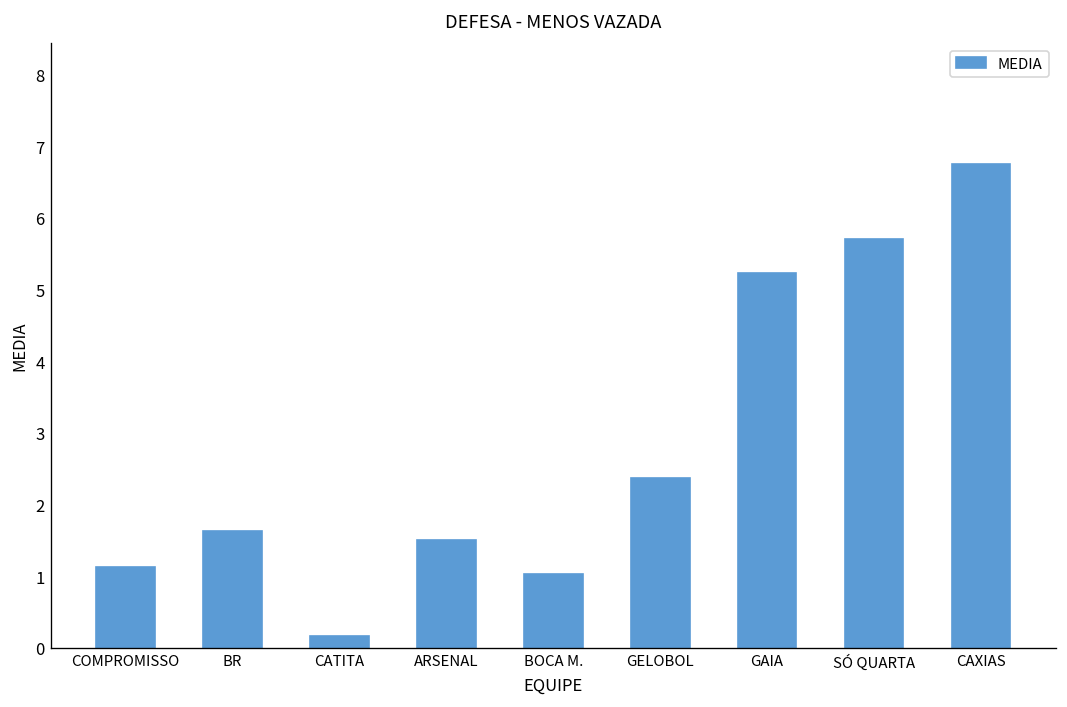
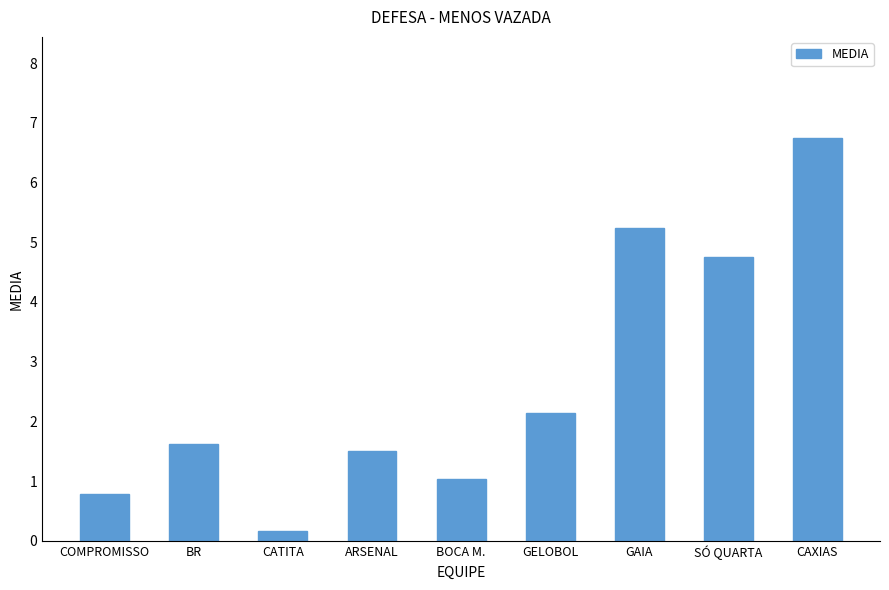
COMPROMISSO: 1.1 -> 0.8
GELOBOL: 2.4 -> 2.1
SÓ QUARTA: 5.7 -> 4.8
